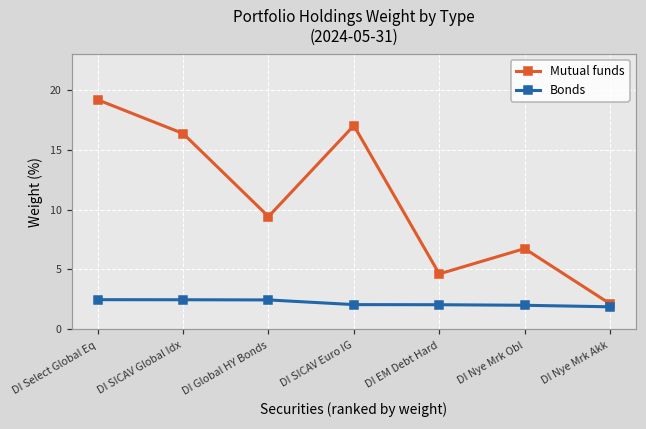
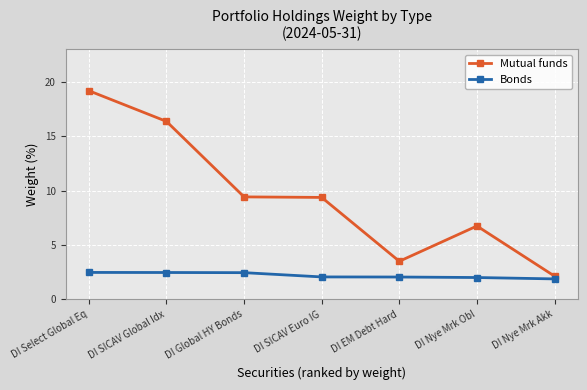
Mutual funds, DI SICAV Euro IG: 17.0 -> 9.4
Mutual funds, DI EM Debt Hard: 4.6 -> 3.5
